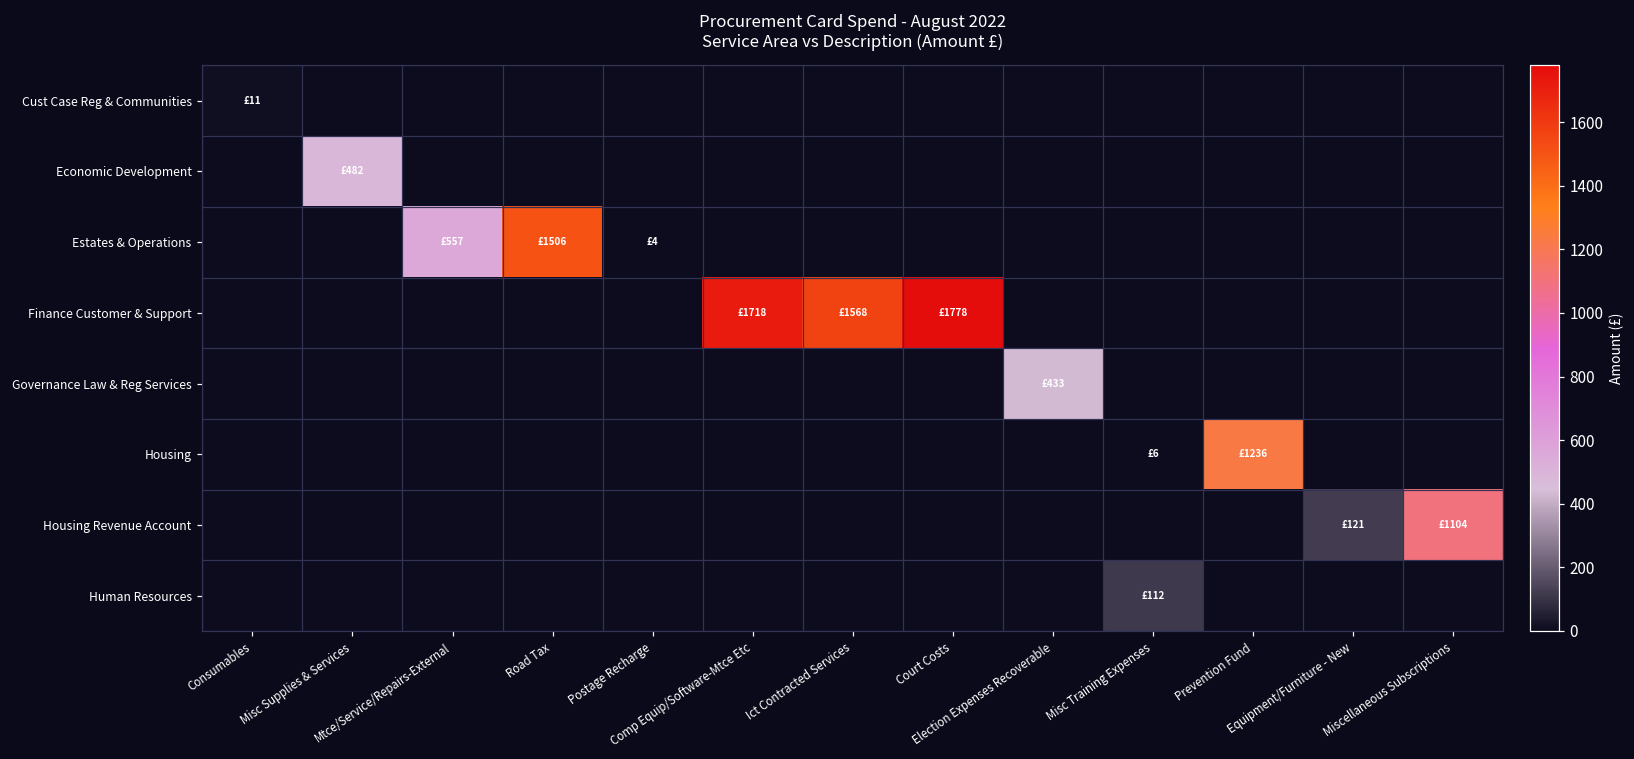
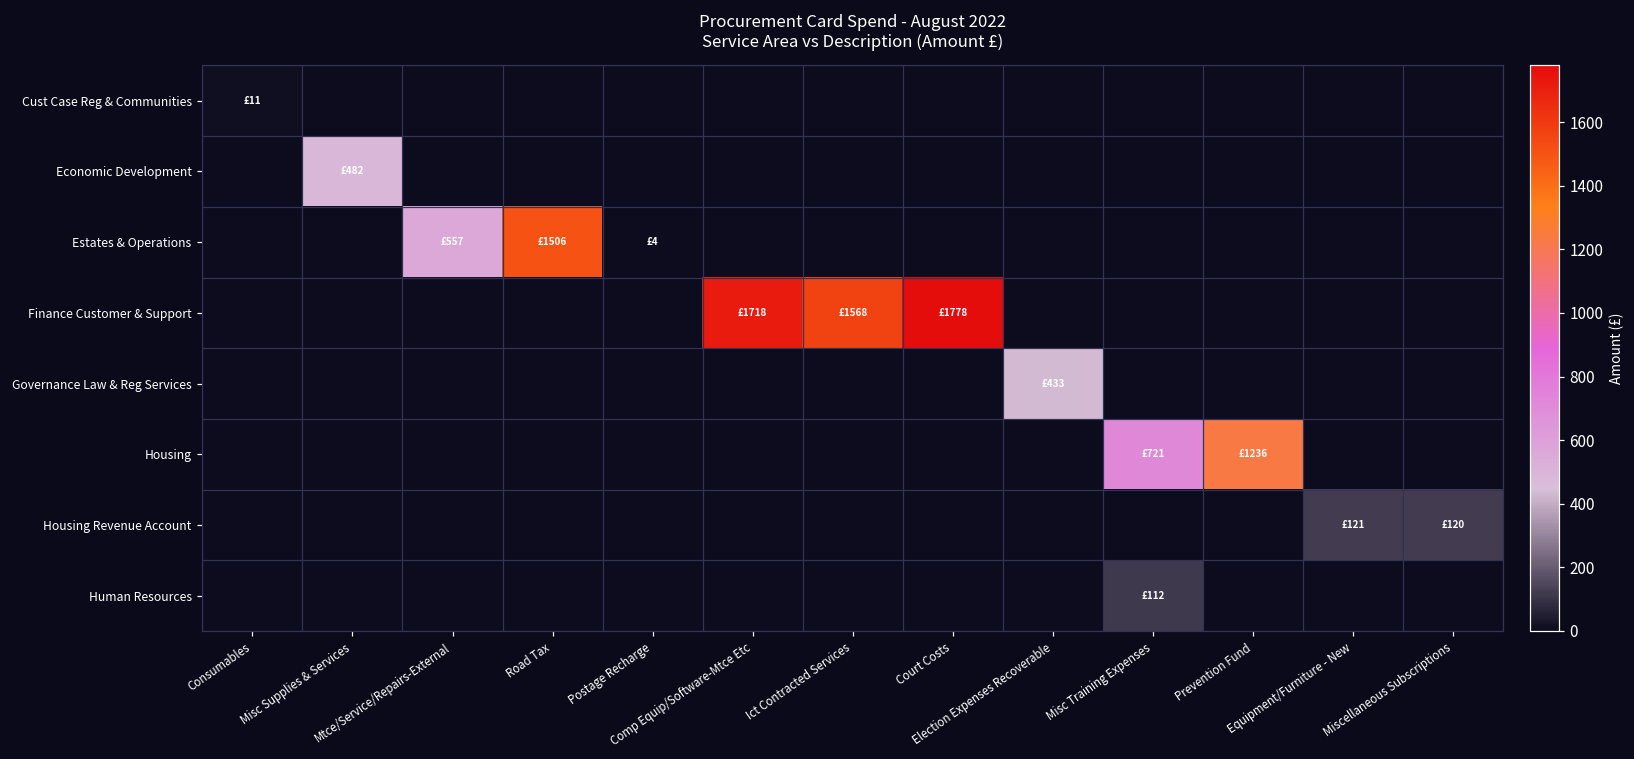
Housing, Misc Training Expenses: £6 -> £721
Housing Revenue Account, Miscellaneous Subscriptions: £1104 -> £120
